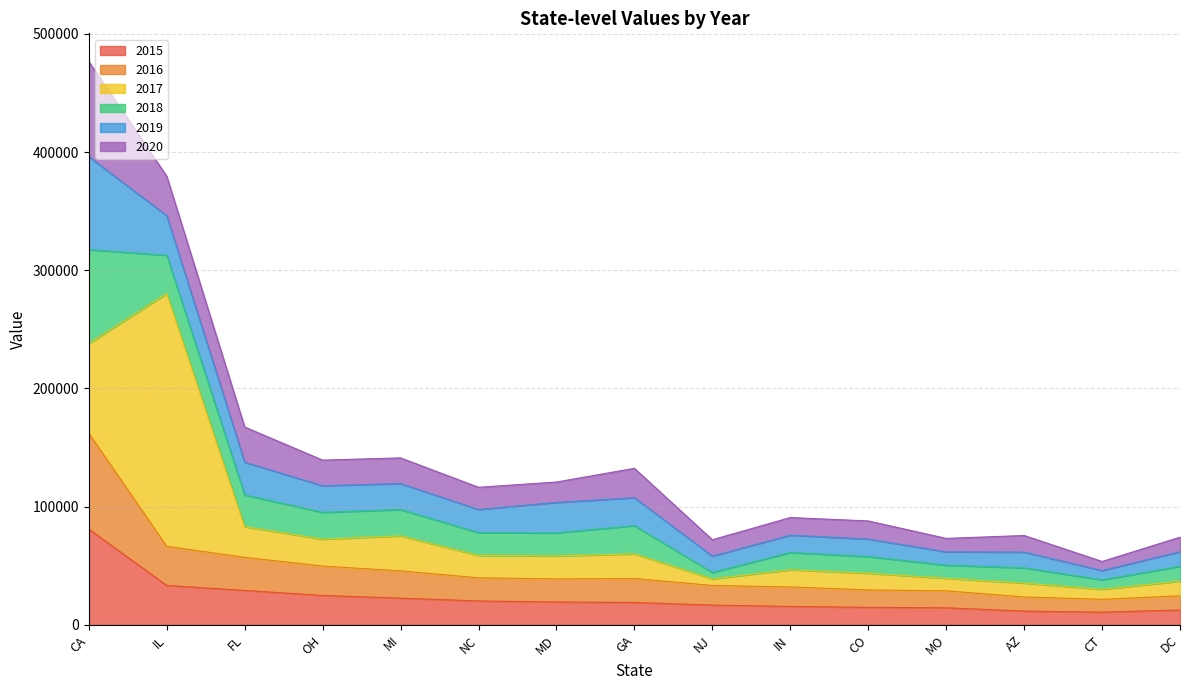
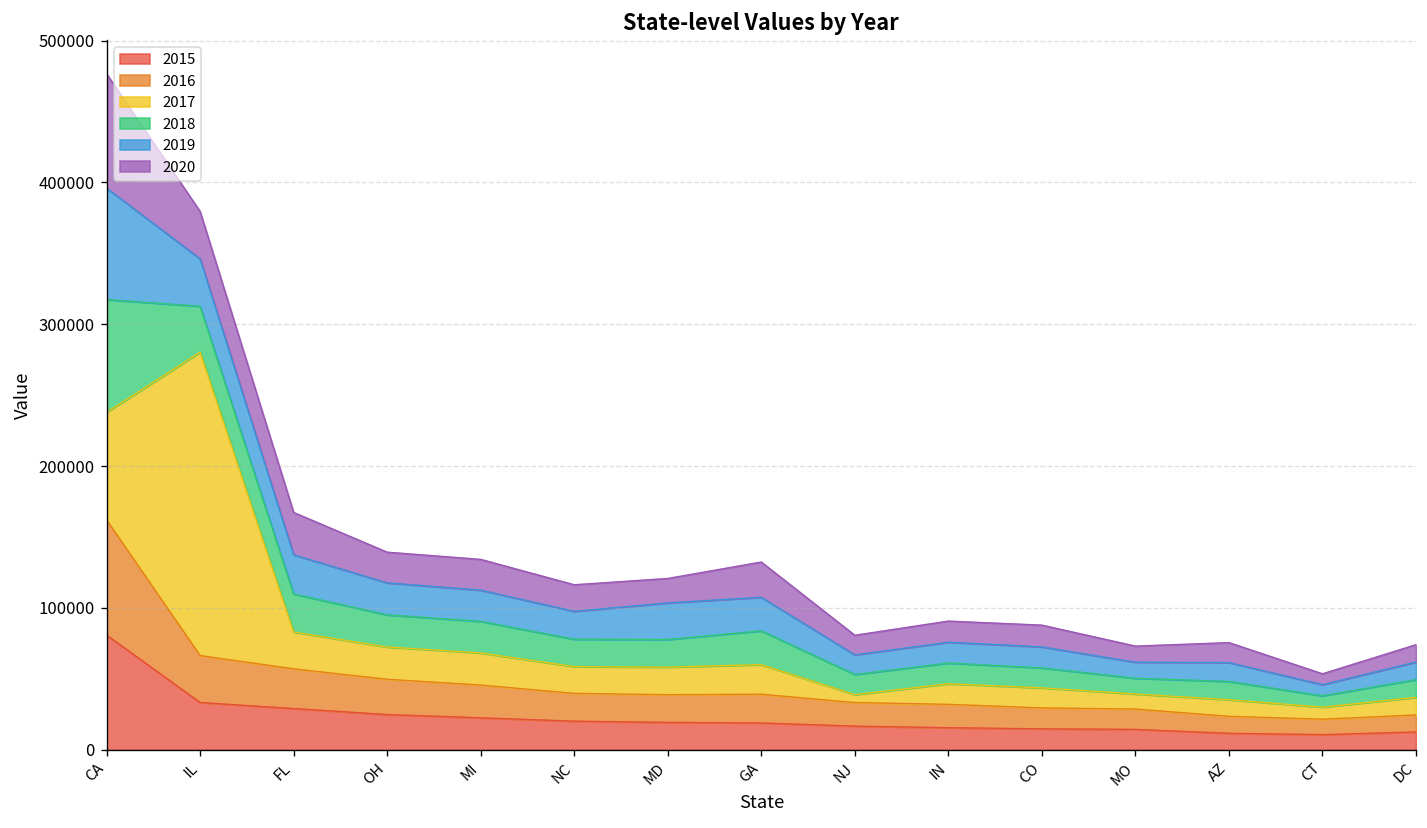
2017, MI: 30000 -> 23000
2018, NJ: 5000 -> 14000
